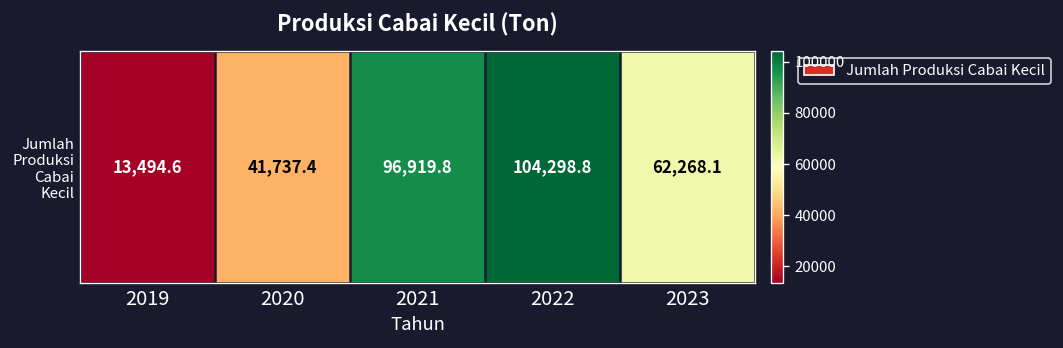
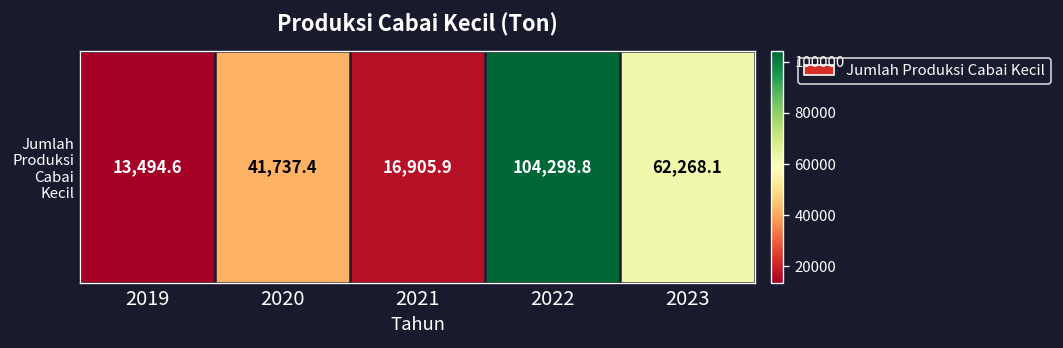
Jumlah Produksi Cabai Kecil, 2021: 96,919.8 -> 16,905.9
